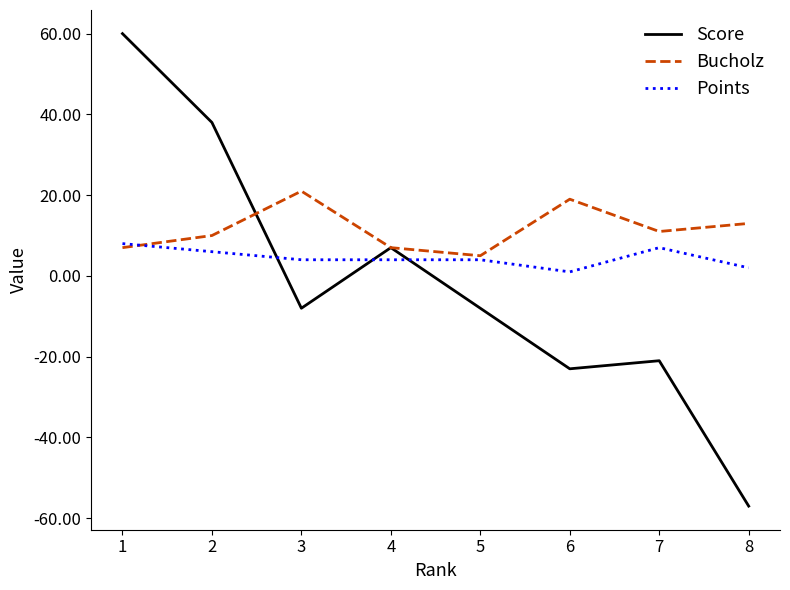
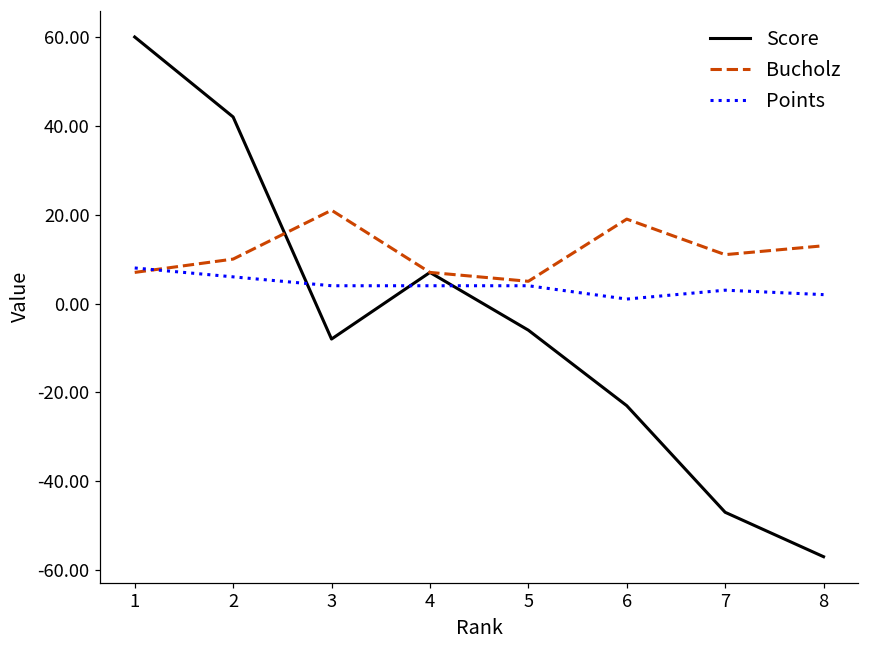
Score, 2: 38 -> 42
Score, 5: -8 -> -6
Score, 7: -21 -> -47
Points, 7: 7 -> 3
